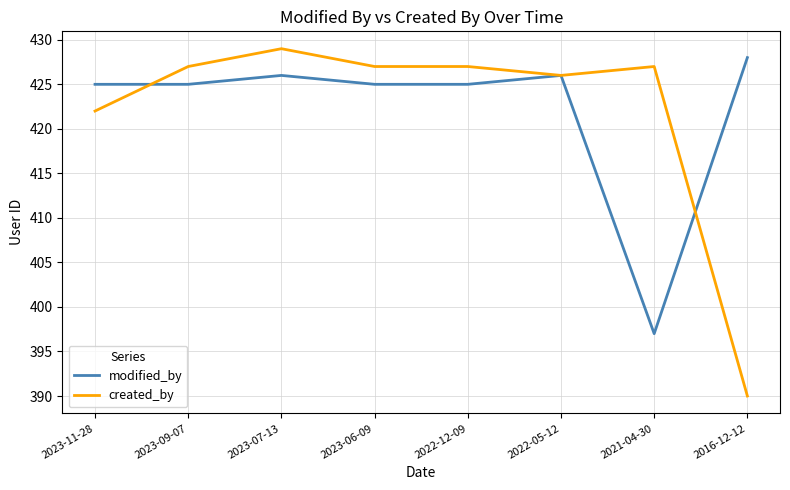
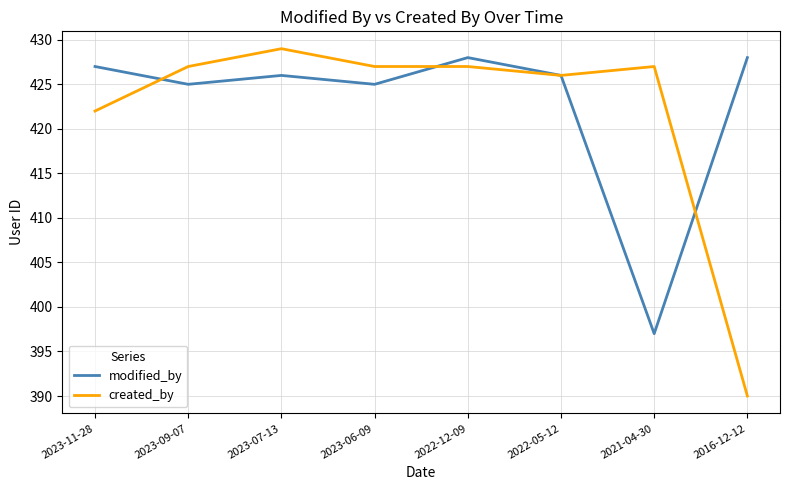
modified_by, 2023-11-28: 425 -> 427
modified_by, 2022-12-09: 425 -> 428
